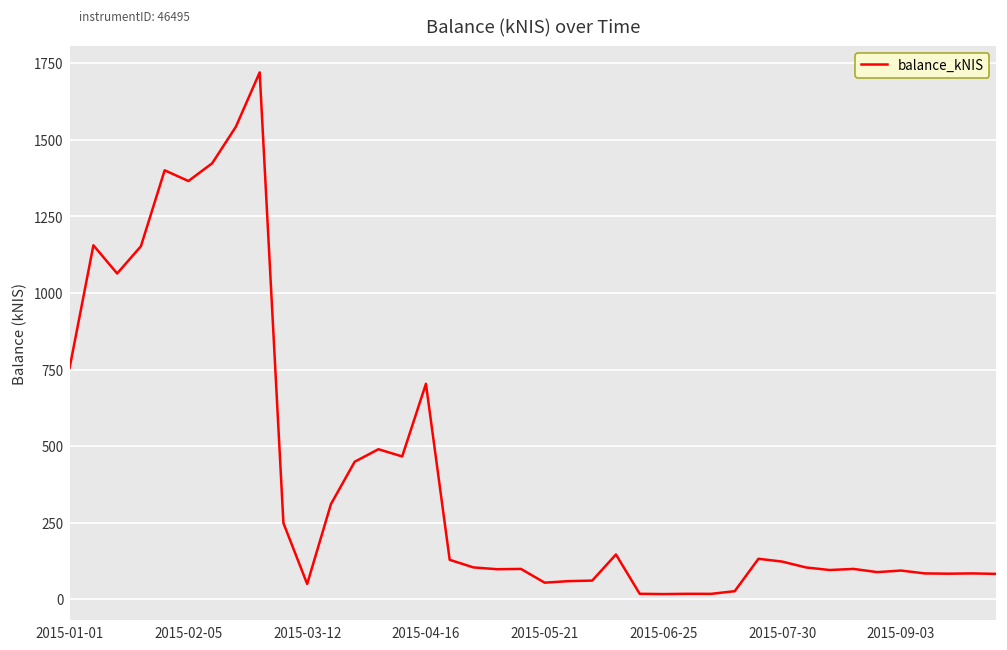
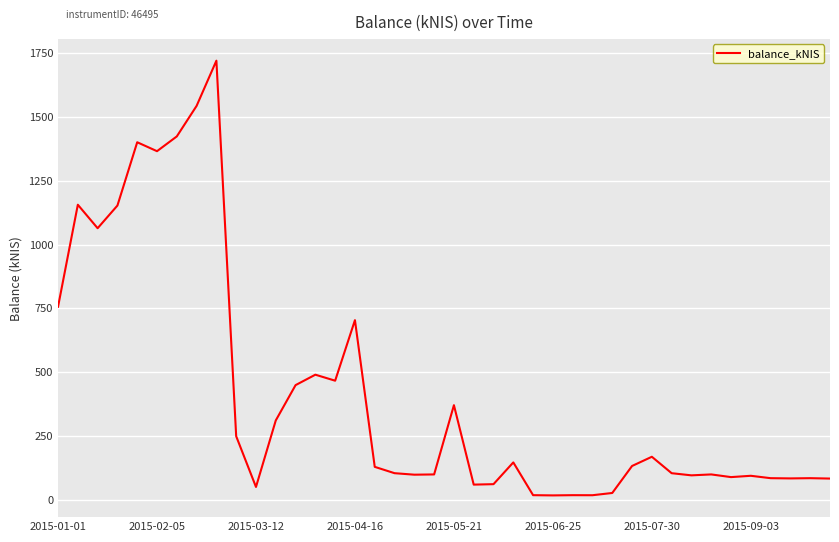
2015-05-21: 50 -> 370
2015-07-30: 120 -> 170
